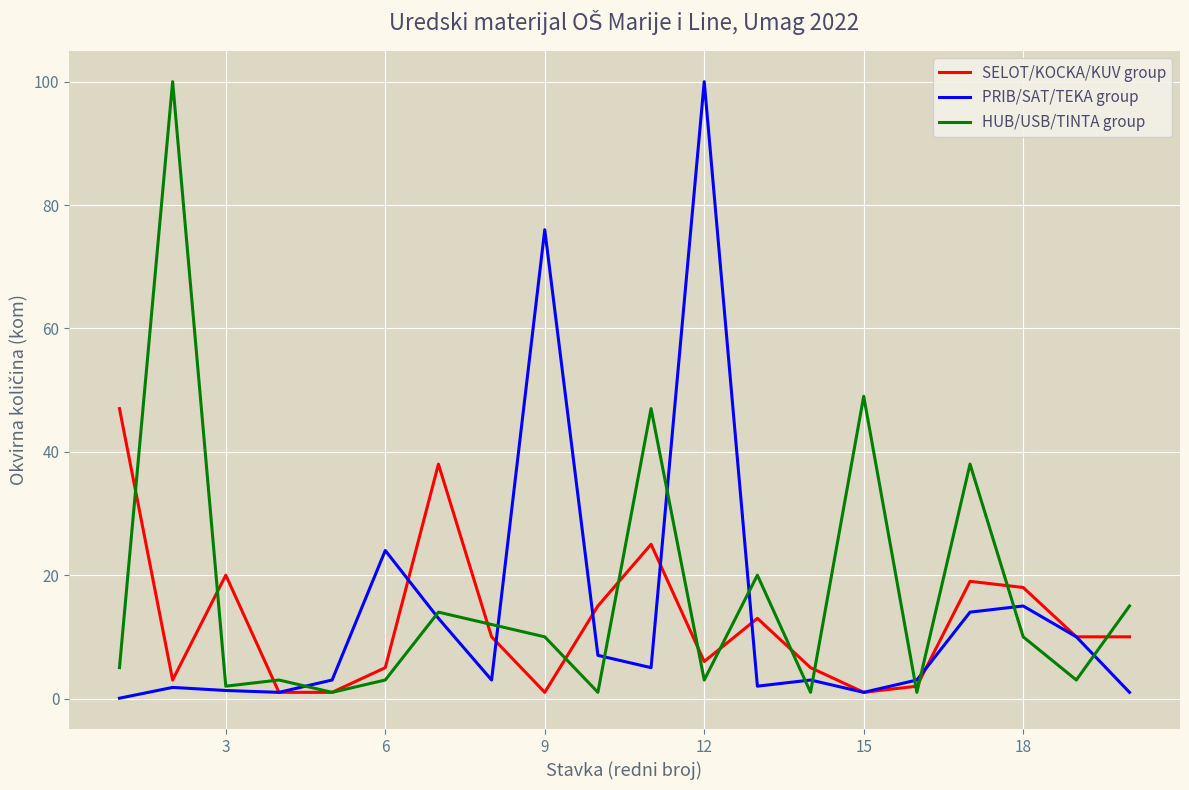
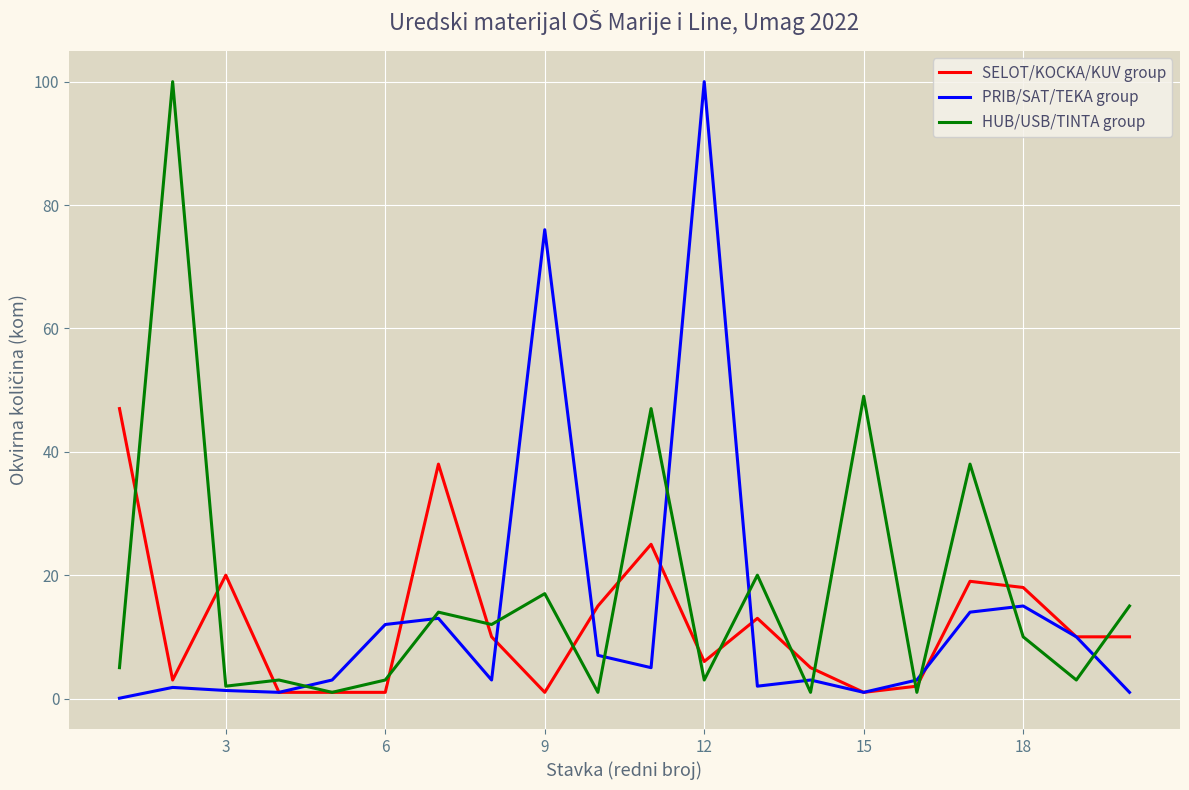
SELOT/KOCKA/KUV group, 6: 5 -> 1
PRIB/SAT/TEKA group, 6: 24 -> 12
HUB/USB/TINTA group, 9: 10 -> 17
